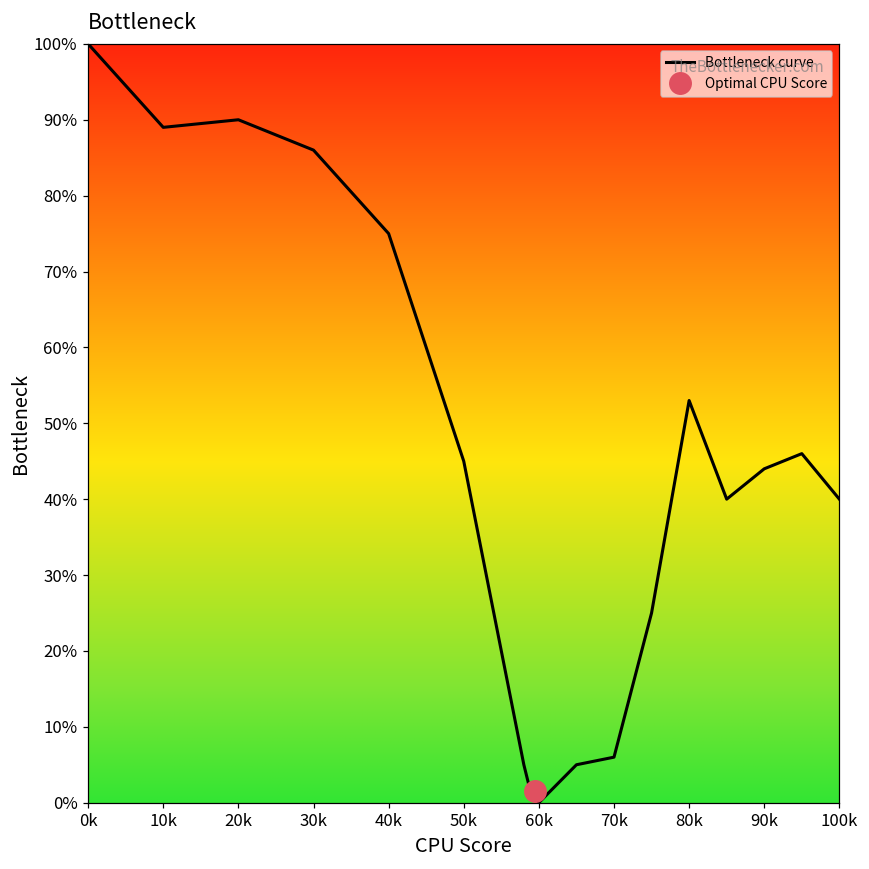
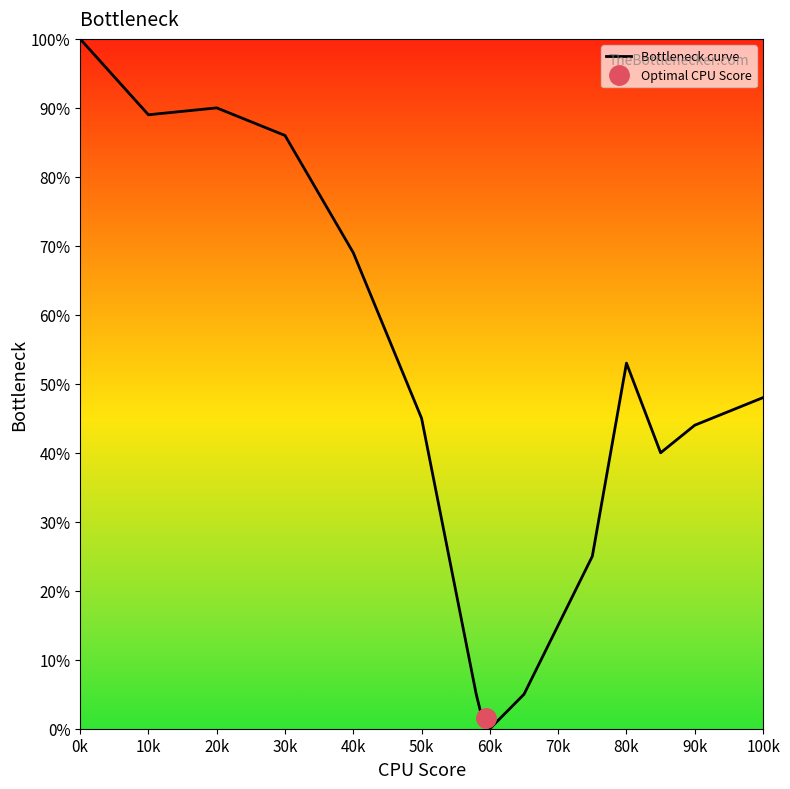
Bottleneck curve, 40k: 75% -> 69%
Bottleneck curve, 70k: 6% -> 15%
Bottleneck curve, 100k: 40% -> 48%
